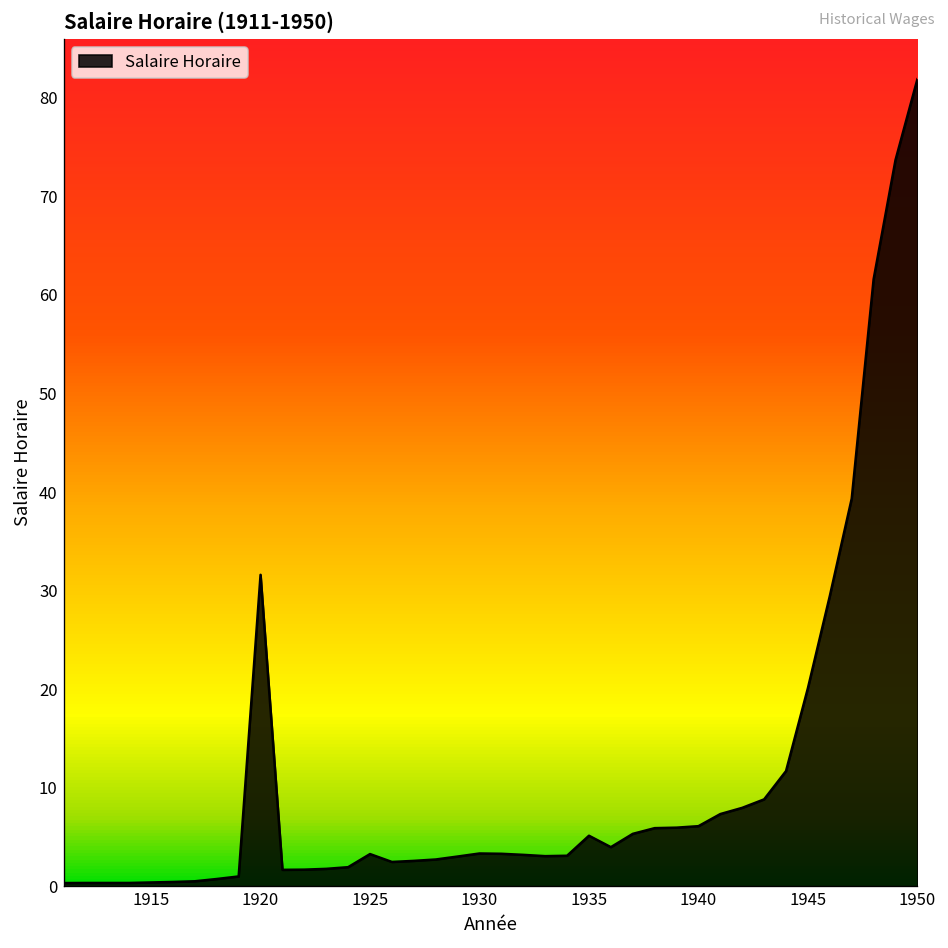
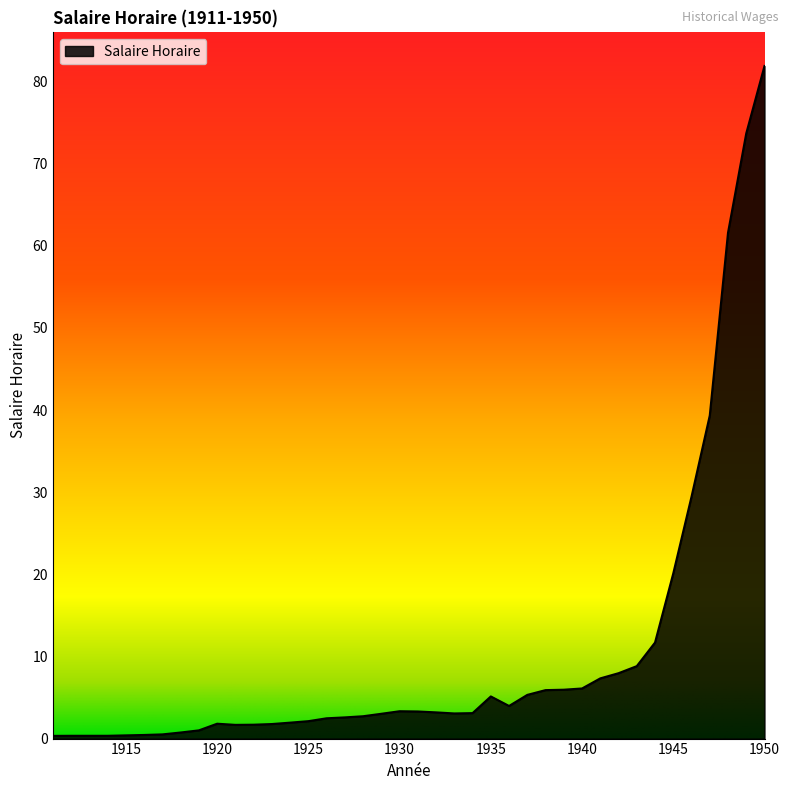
1920: 32 -> 2
1925: 3 -> 2
